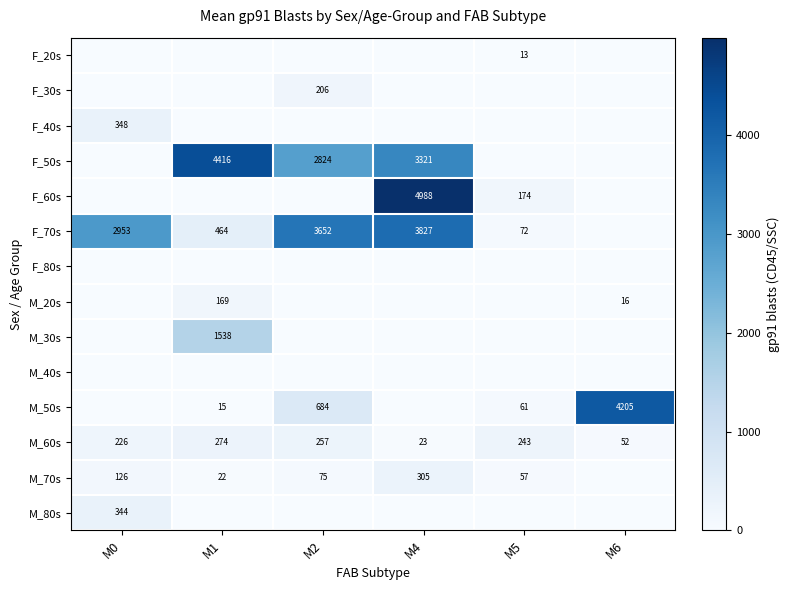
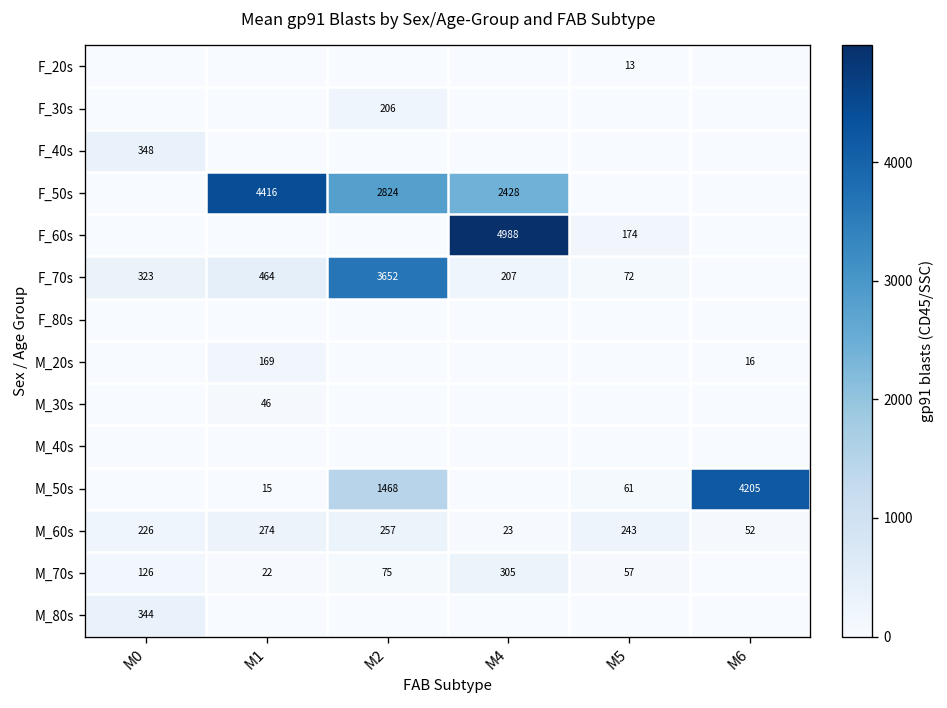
F_50s, M4: 3321 -> 2428
F_70s, M0: 2953 -> 323
F_70s, M4: 3827 -> 207
M_30s, M1: 1538 -> 46
M_50s, M2: 684 -> 1468
